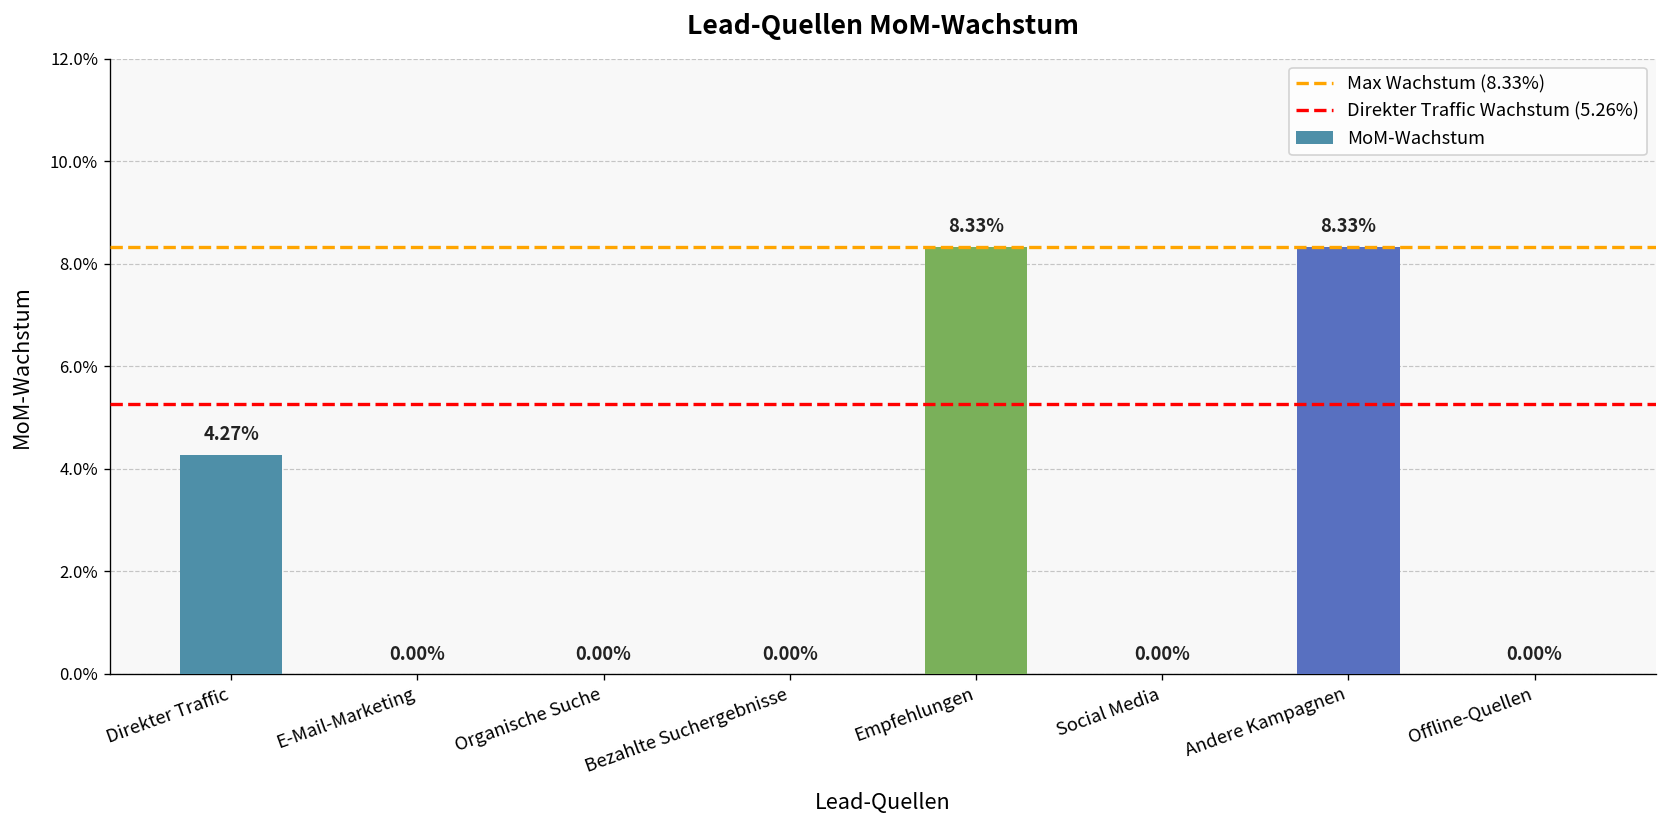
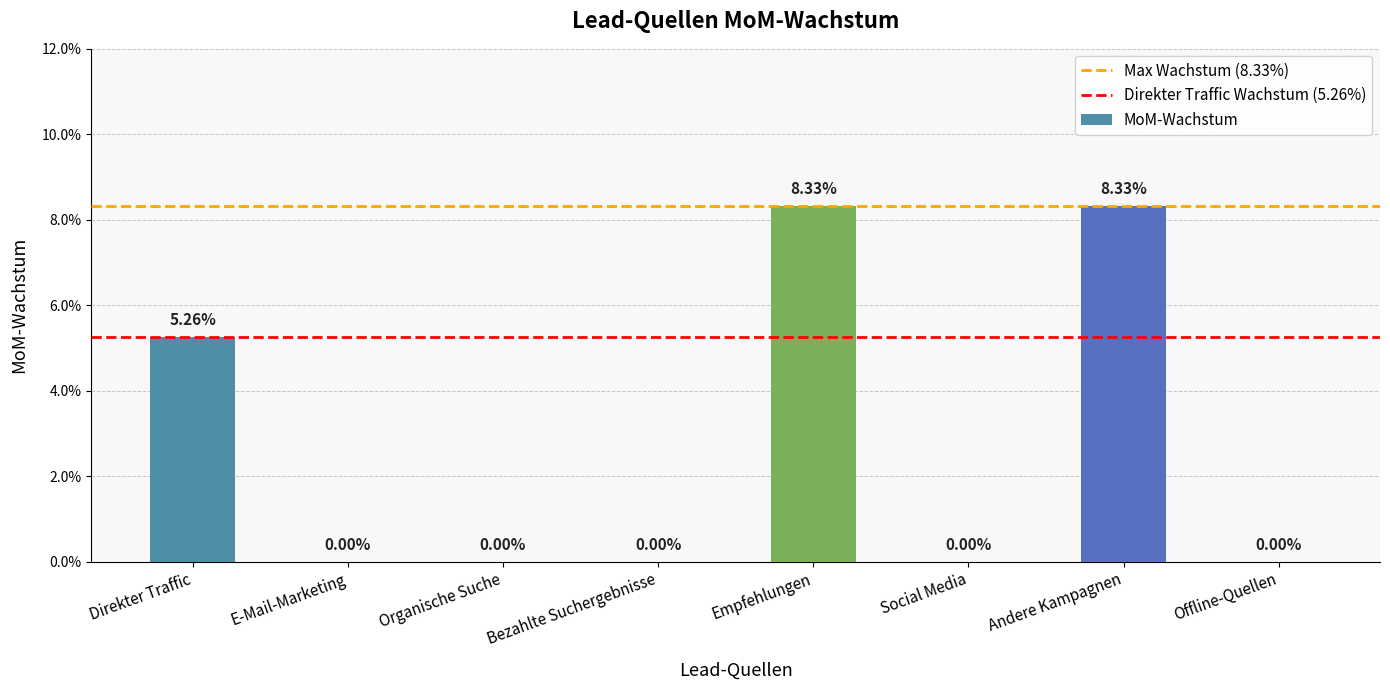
Direkter Traffic: 4.27% -> 5.26%
